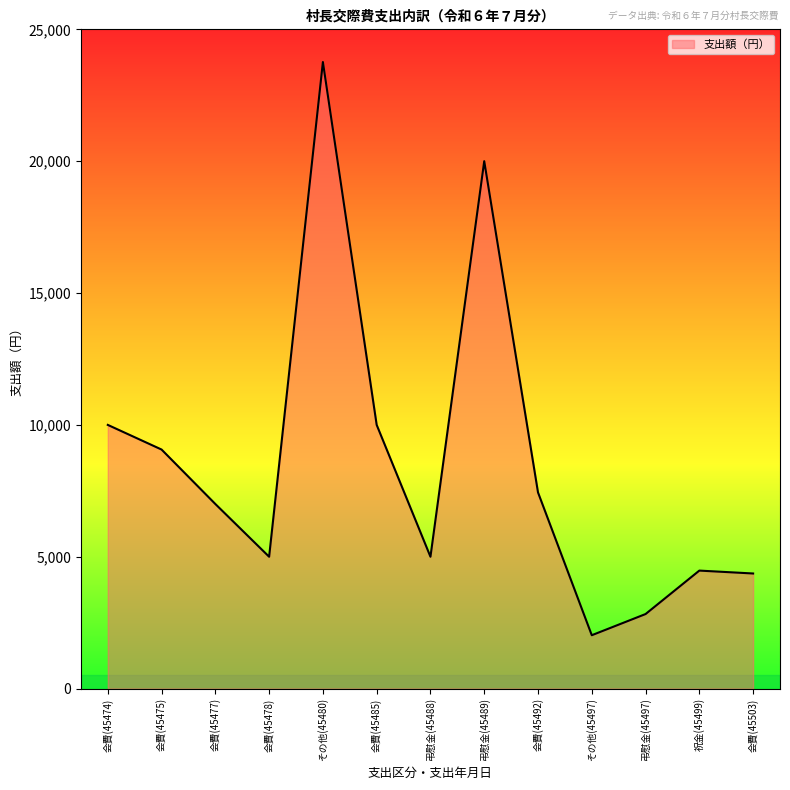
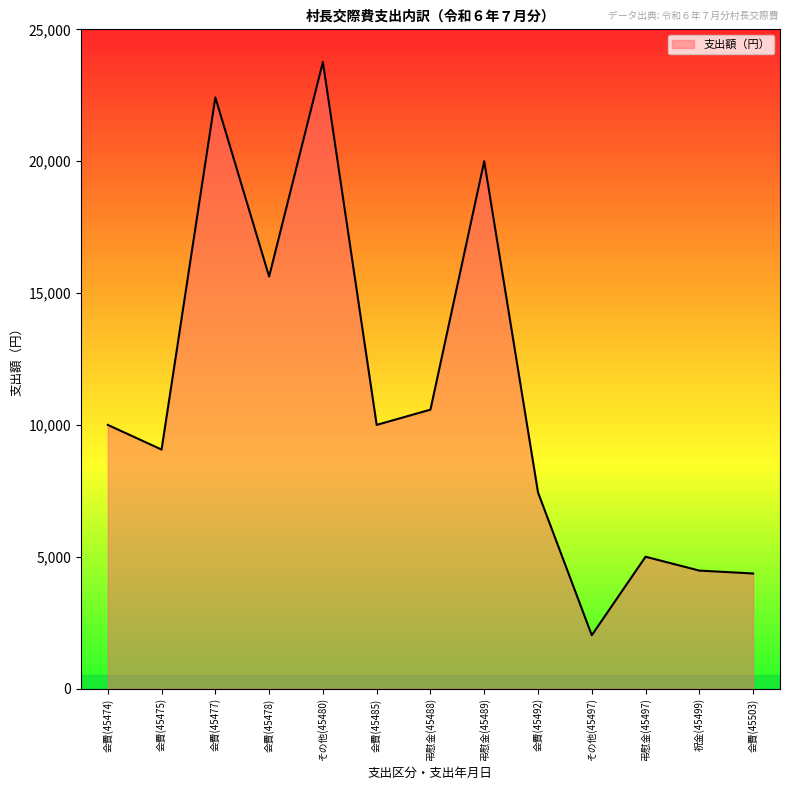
会費(45477): 7,000 -> 22,400
会費(45478): 5,000 -> 15,600
弔慰金(45488): 5,000 -> 10,600
弔慰金(45497): 2,800 -> 5,000
